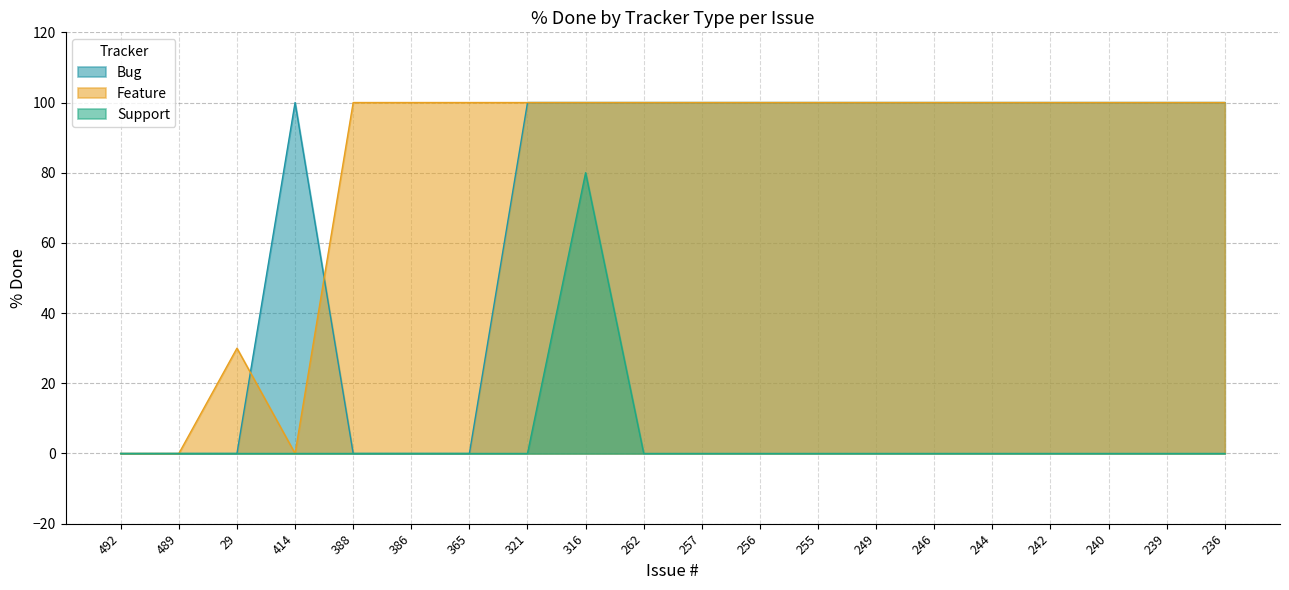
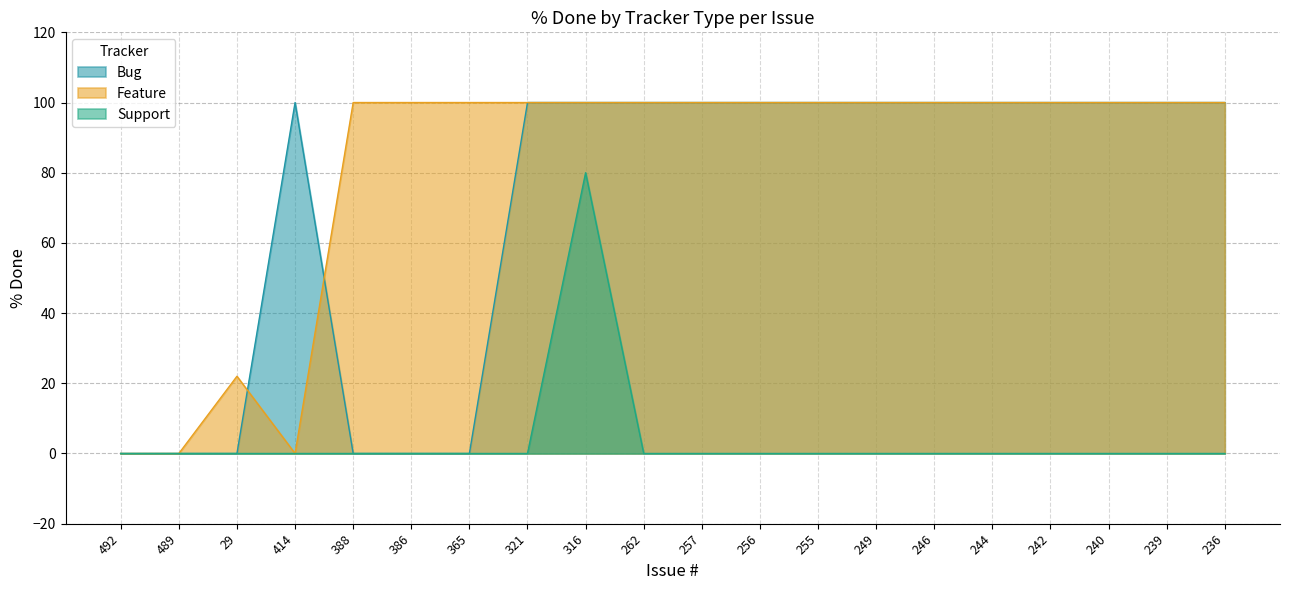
Feature, 29: 30 -> 22
